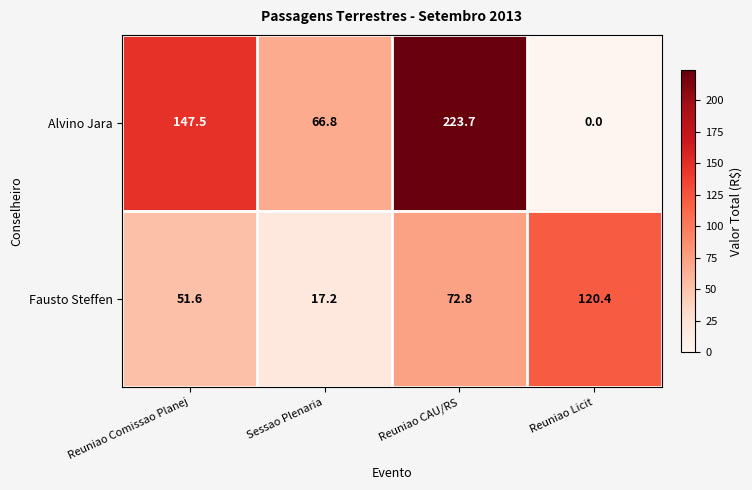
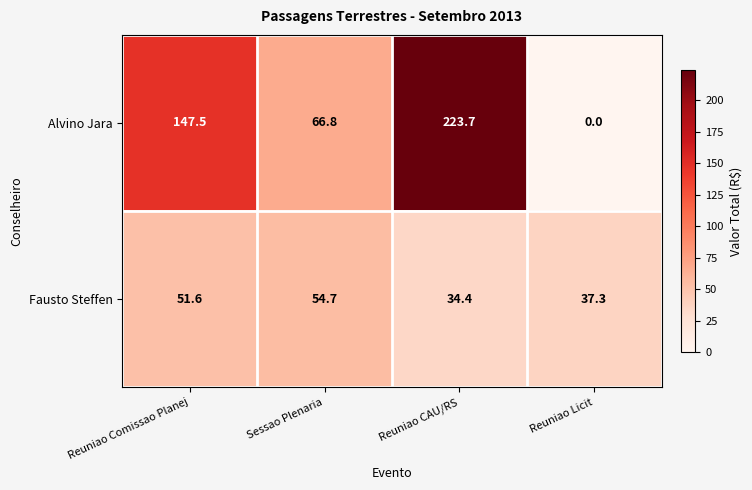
Fausto Steffen, Sessao Plenaria: 17.2 -> 54.7
Fausto Steffen, Reuniao CAU/RS: 72.8 -> 34.4
Fausto Steffen, Reuniao Licit: 120.4 -> 37.3
